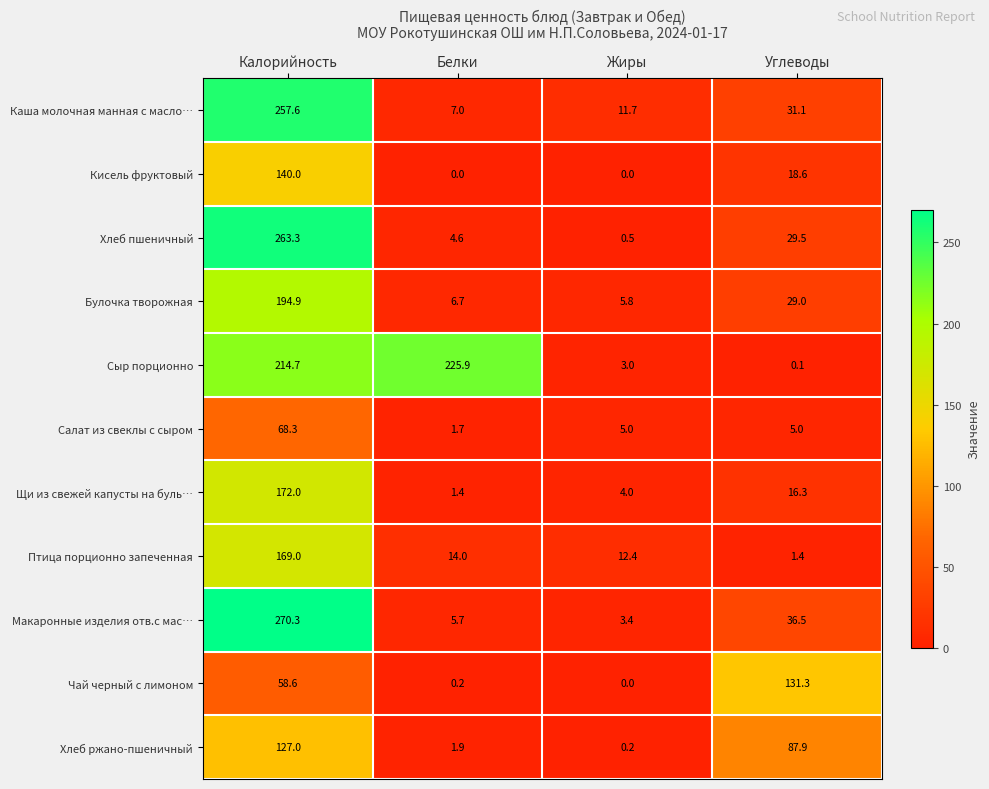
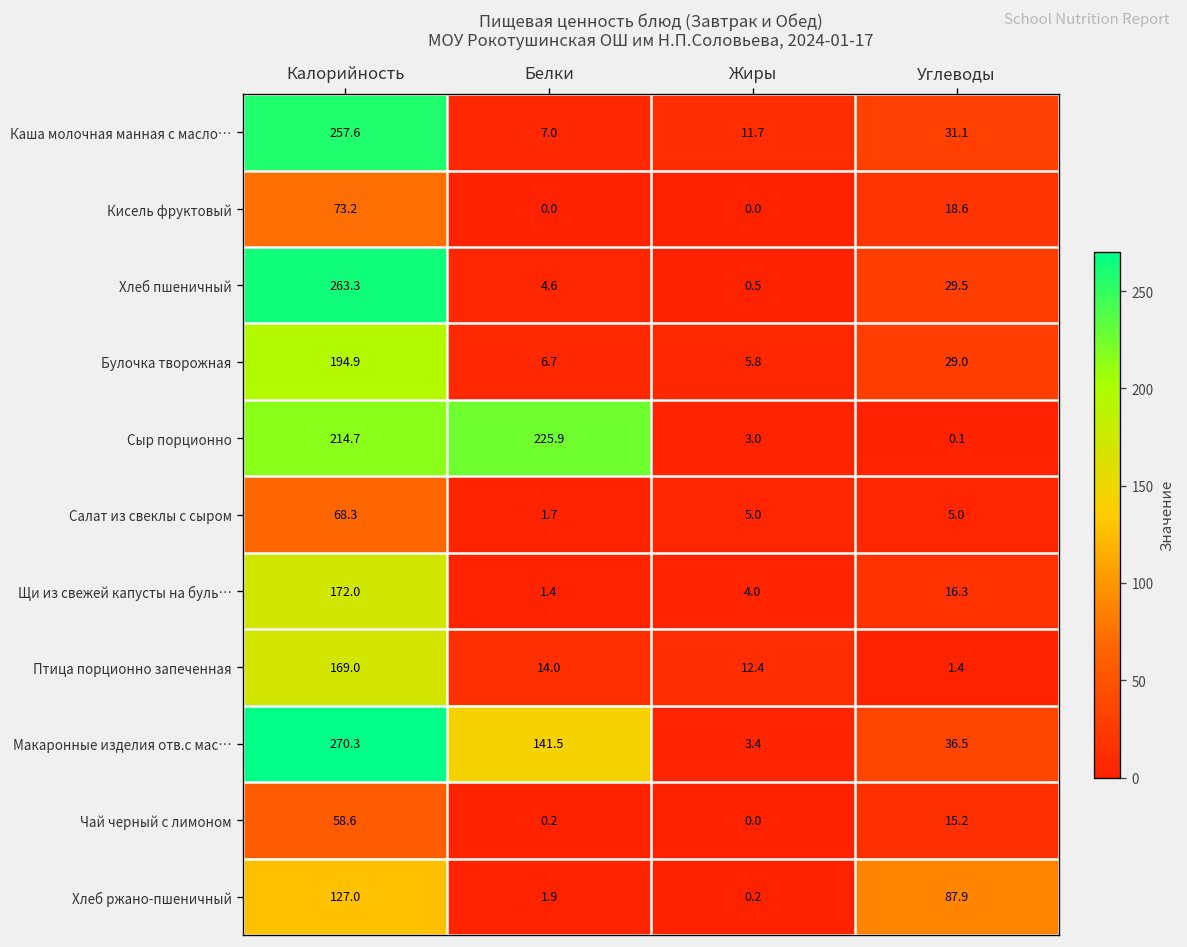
Кисель фруктовый, Калорийность: 140.0 -> 73.2
Макаронные изделия отв.с мас…, Белки: 5.7 -> 141.5
Чай черный с лимоном, Углеводы: 131.3 -> 15.2
